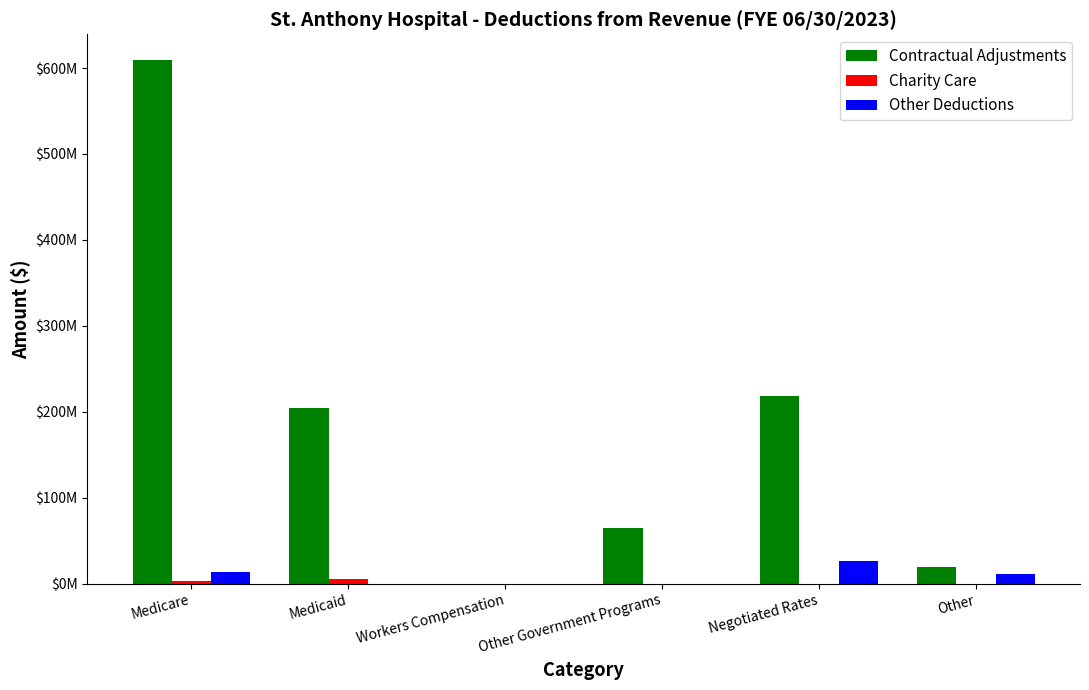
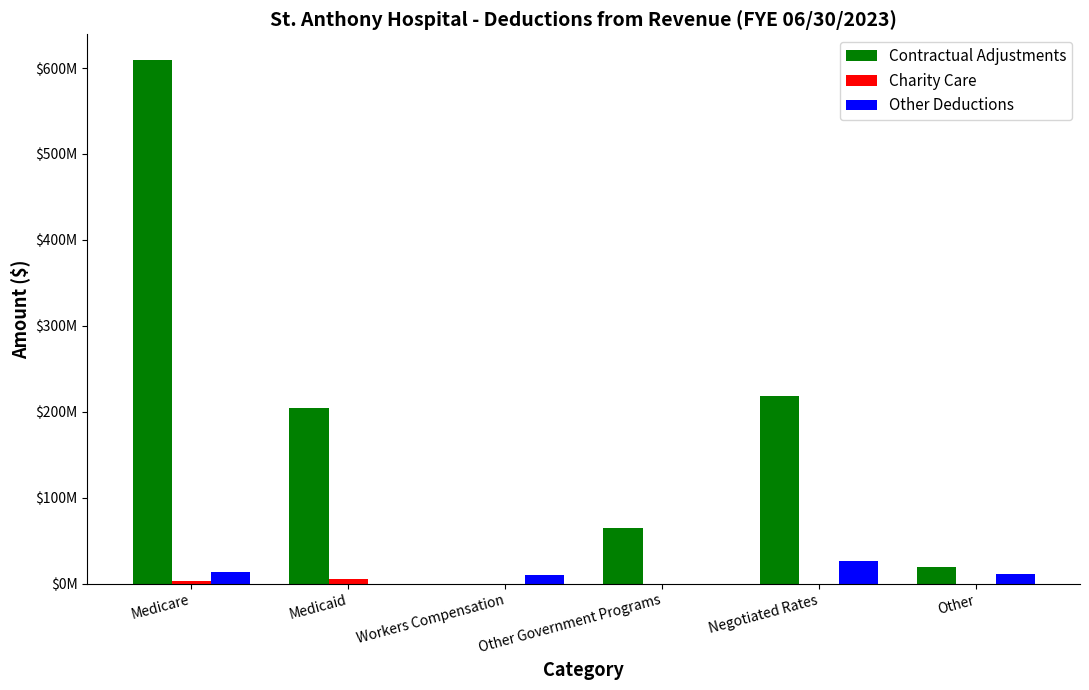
Other Deductions, Workers Compensation: $0 -> $10000000
